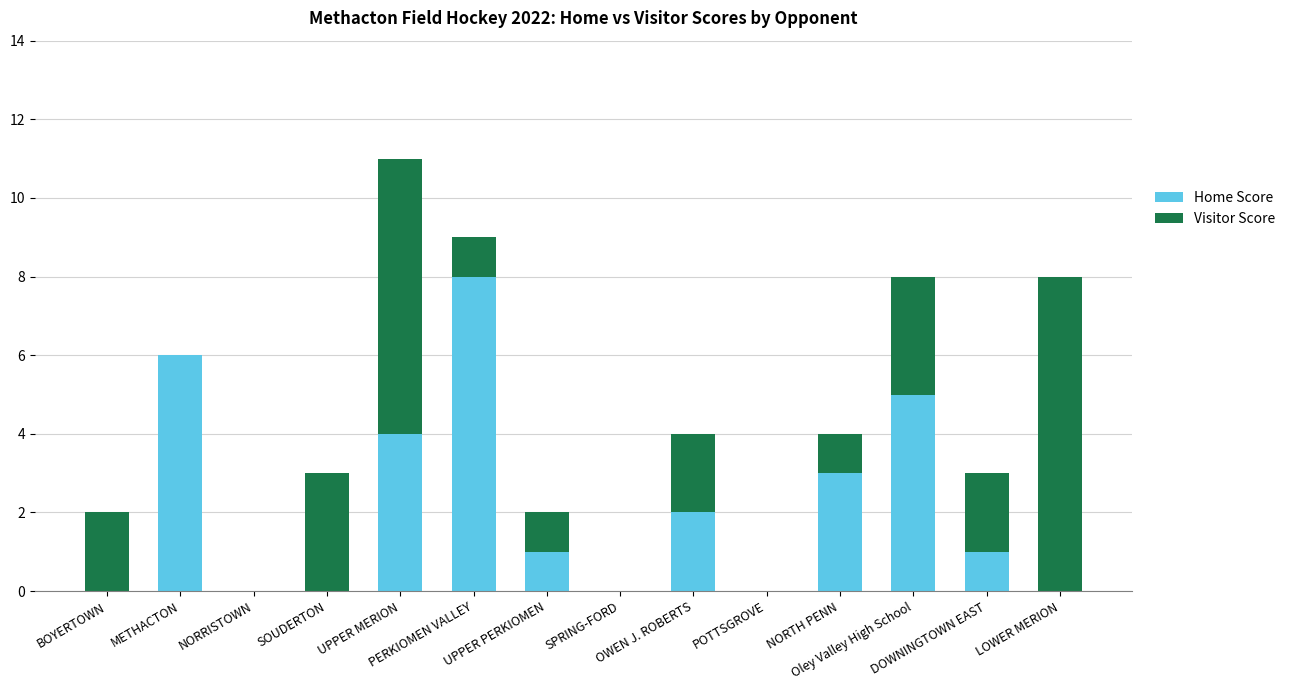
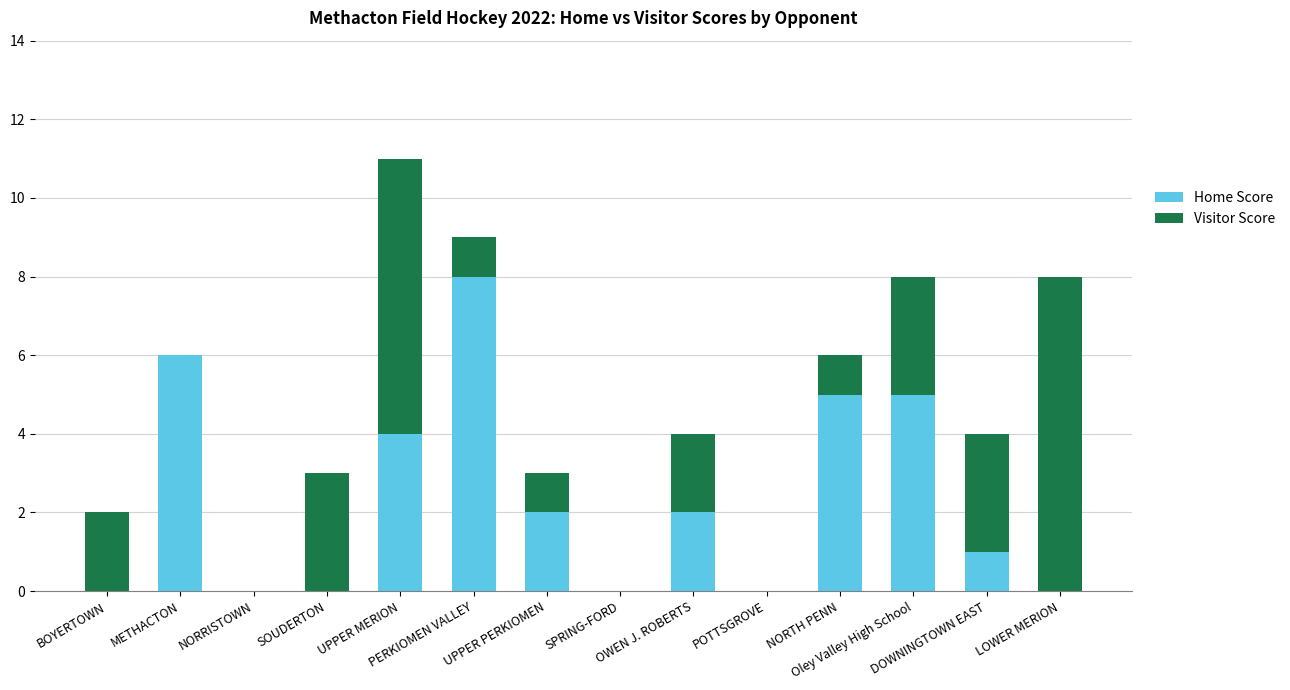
Home Score, UPPER PERKIOMEN: 1 -> 2
Home Score, NORTH PENN: 3 -> 5
Visitor Score, DOWNINGTOWN EAST: 2 -> 3
